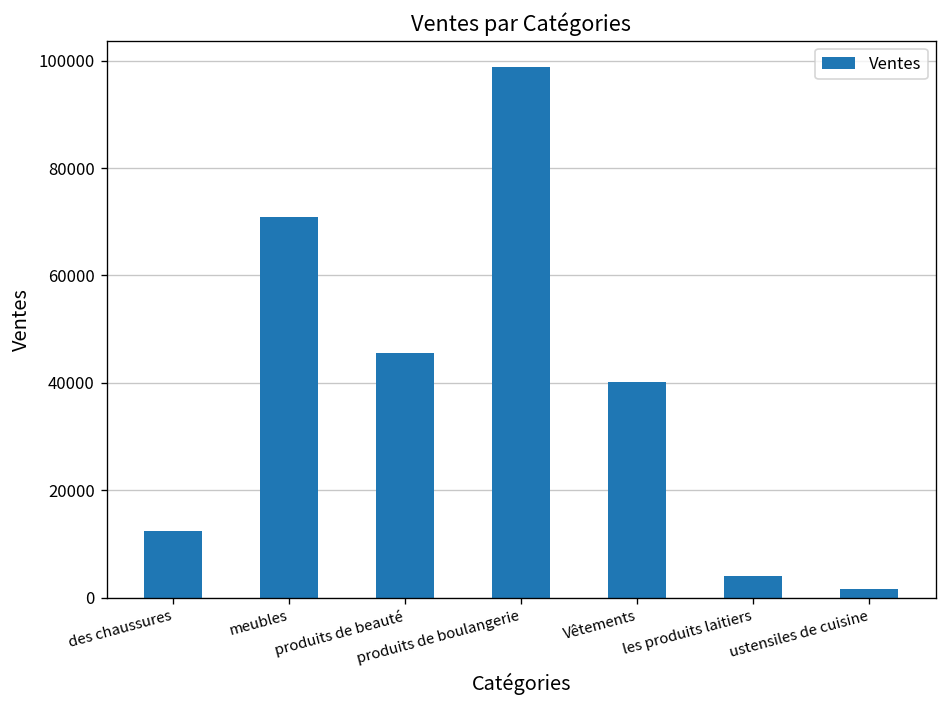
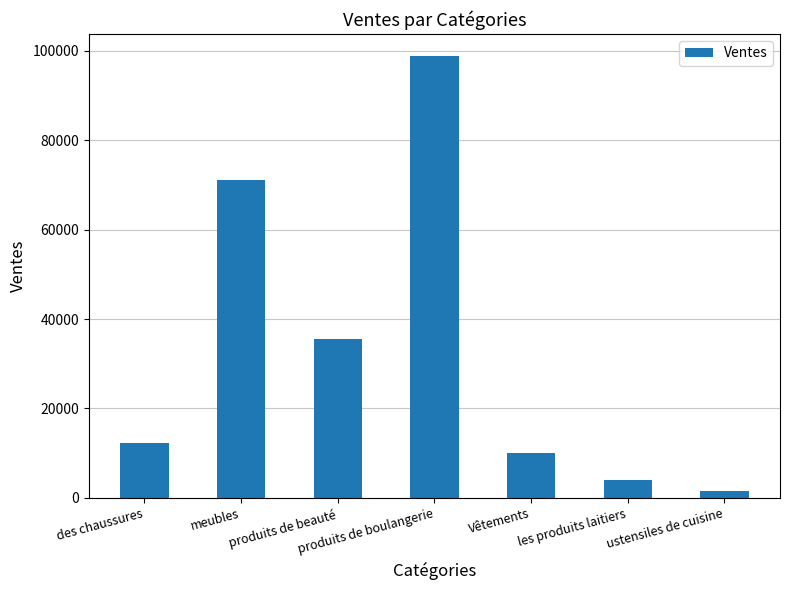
produits de beauté: 46000 -> 35000
Vêtements: 40000 -> 10000
